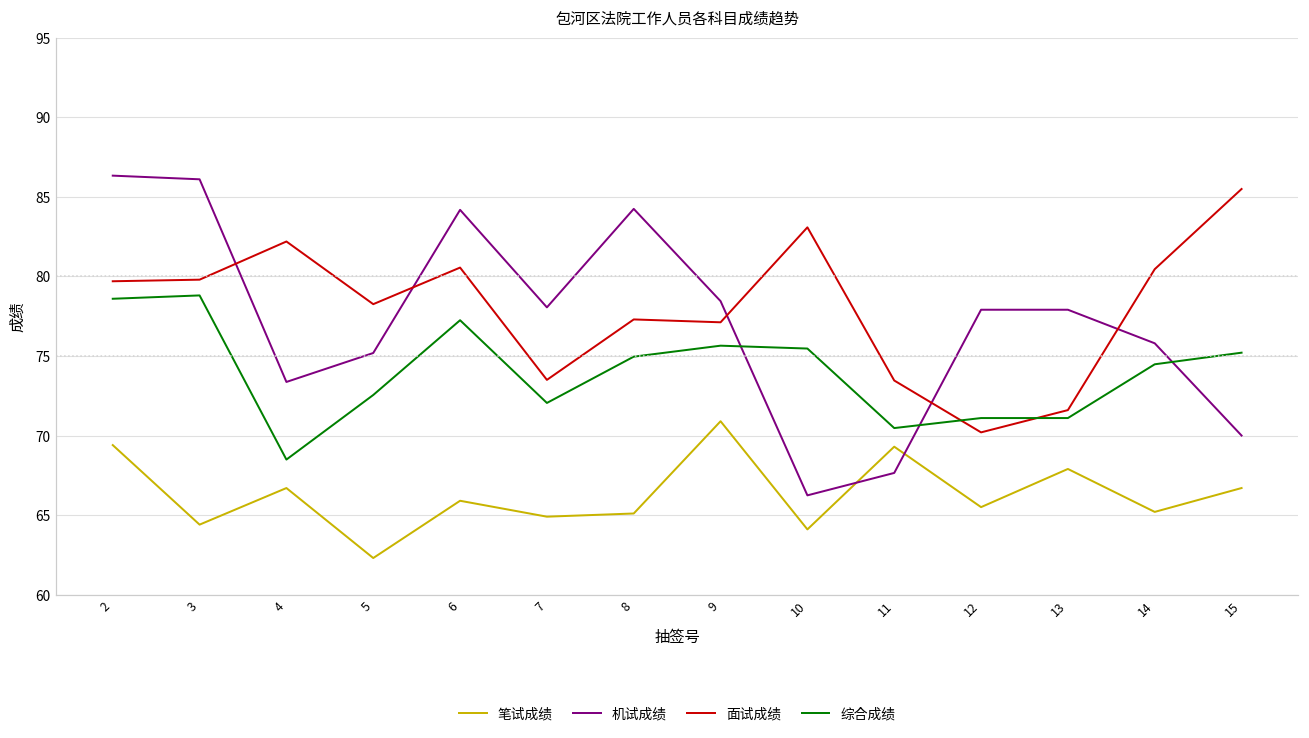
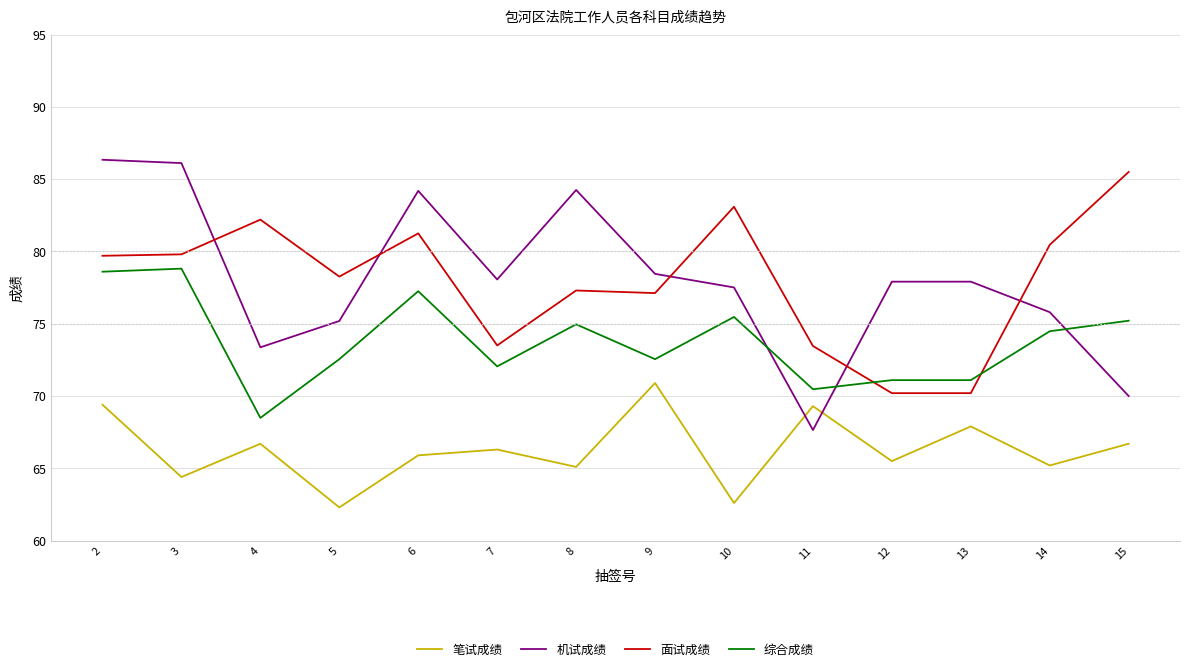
面试成绩, 6: 80.6 -> 81.3
笔试成绩, 7: 64.9 -> 66.3
综合成绩, 9: 75.7 -> 72.6
笔试成绩, 10: 64.1 -> 62.6
机试成绩, 10: 66.2 -> 77.5
面试成绩, 13: 71.6 -> 70.2
